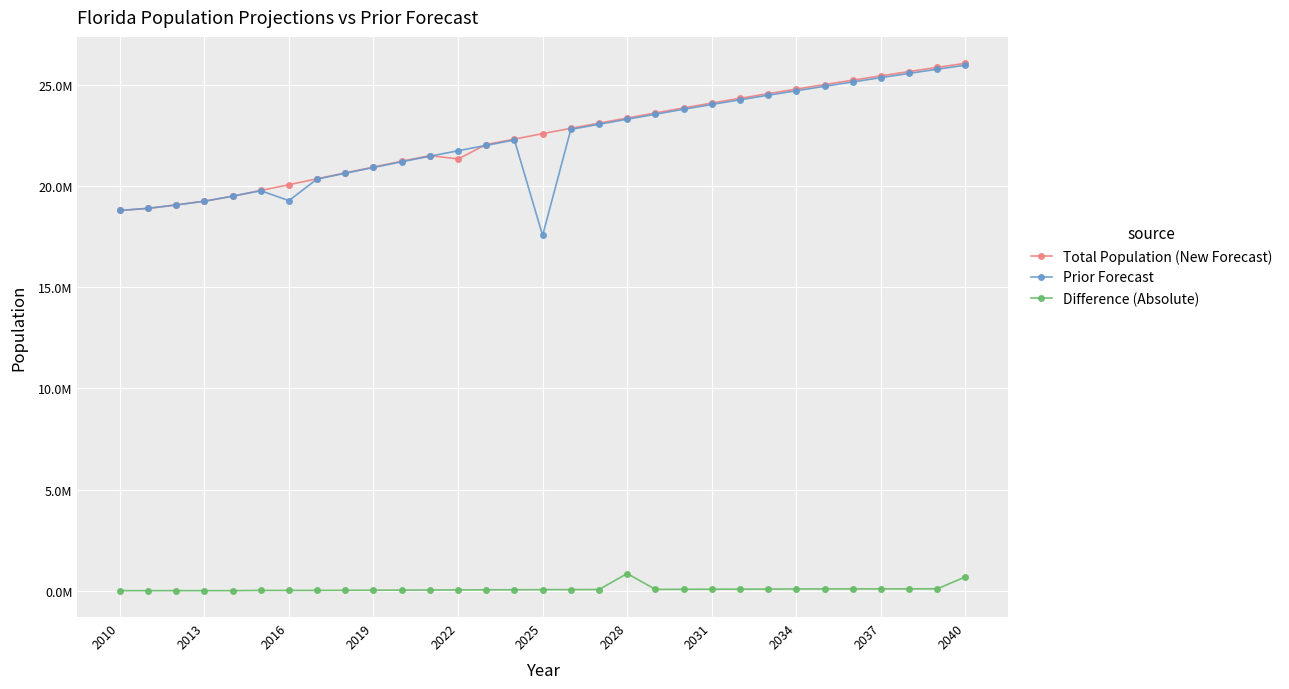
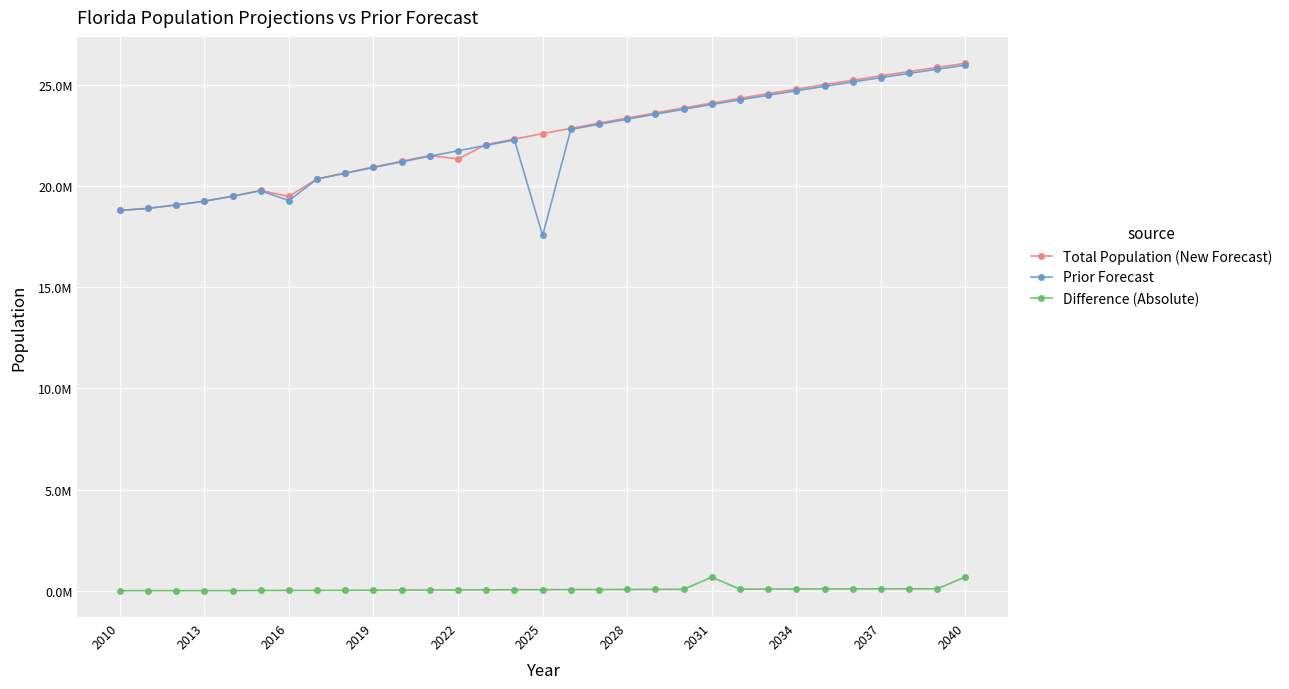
Total Population (New Forecast), 2016: 20100000 -> 19500000
Difference (Absolute), 2028: 800000 -> 100000
Difference (Absolute), 2031: 100000 -> 700000
